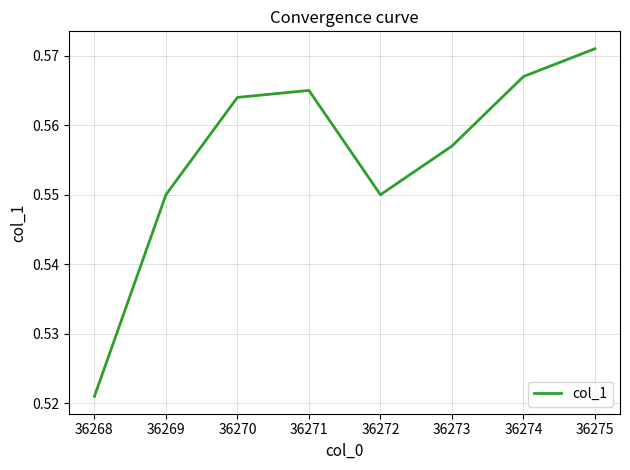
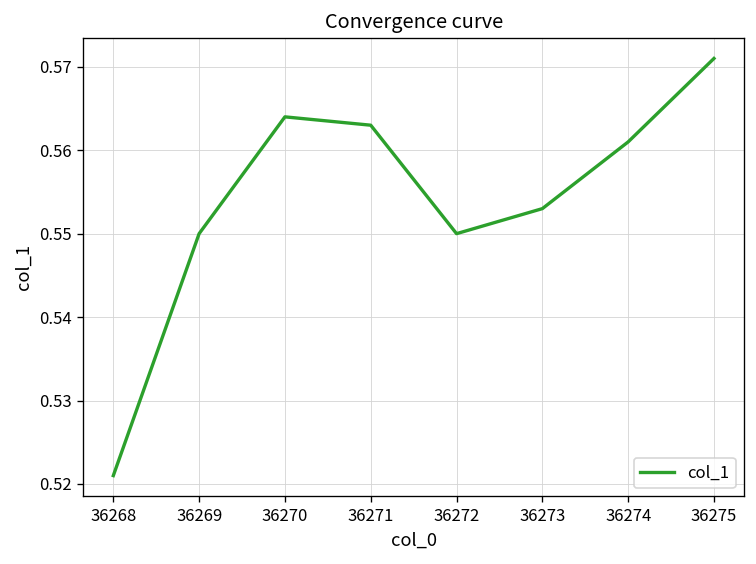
36271: 0.565 -> 0.563
36273: 0.557 -> 0.553
36274: 0.567 -> 0.561
